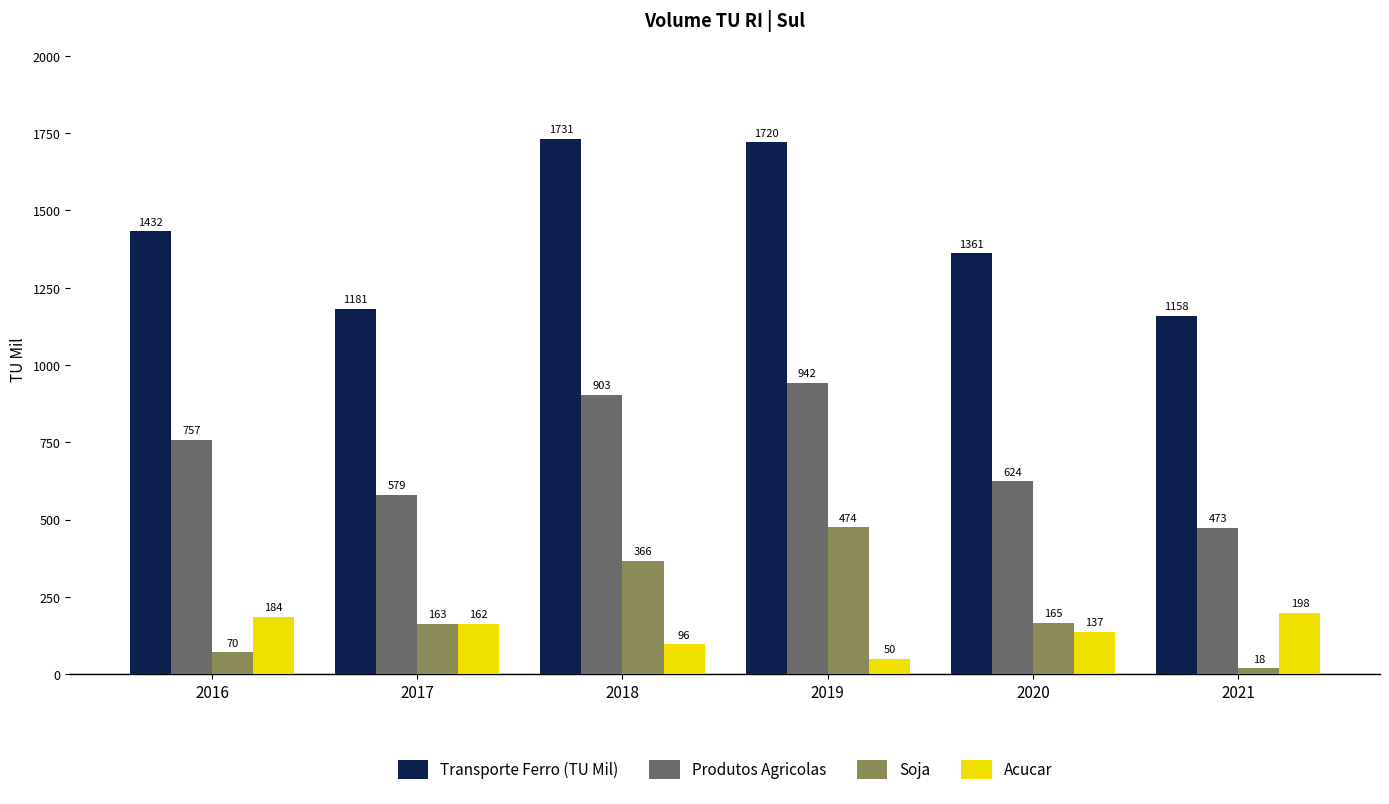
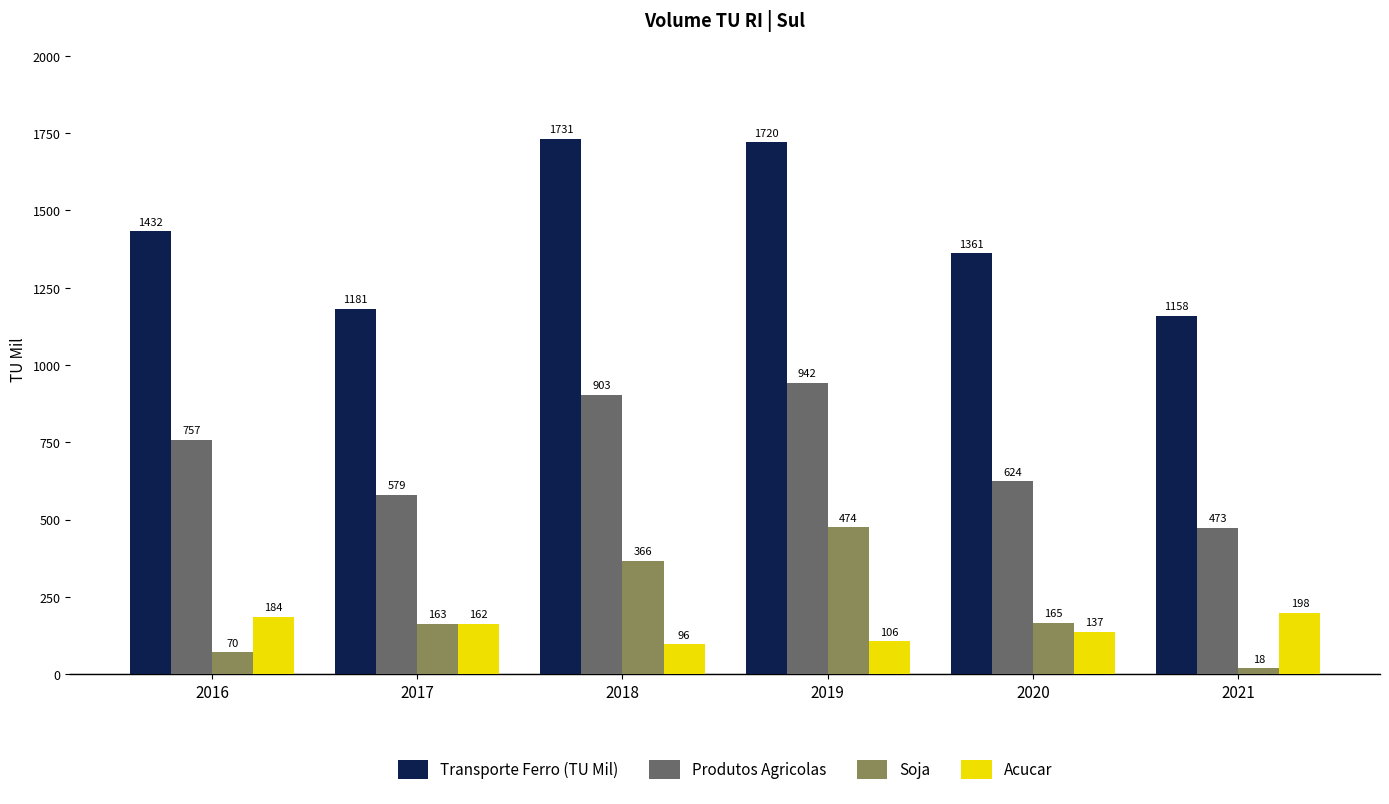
Acucar, 2019: 50 -> 106
